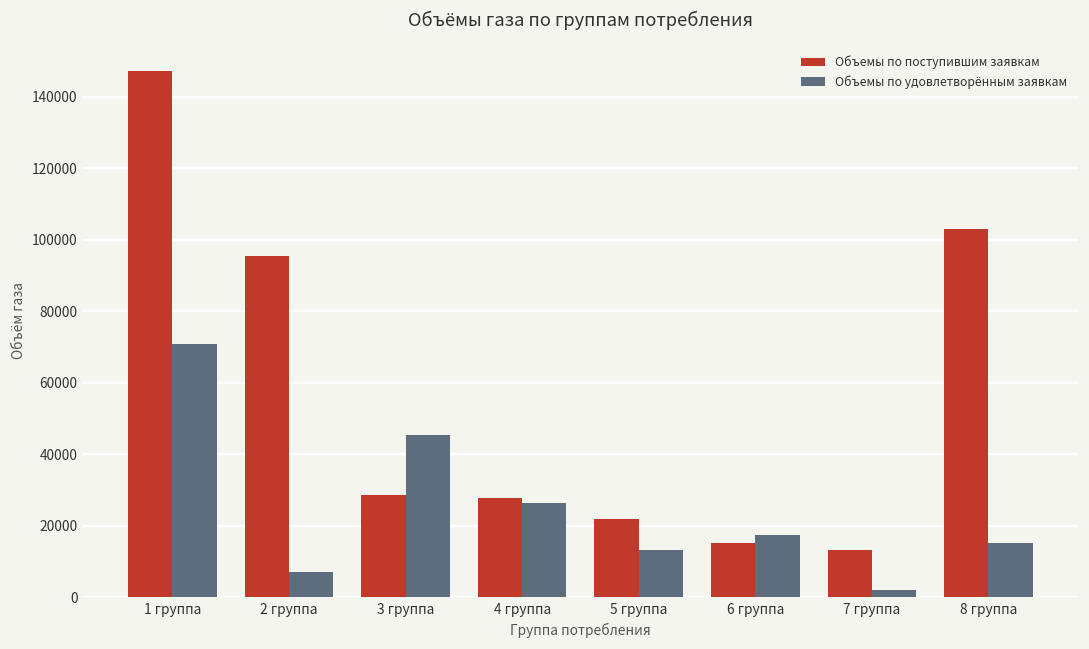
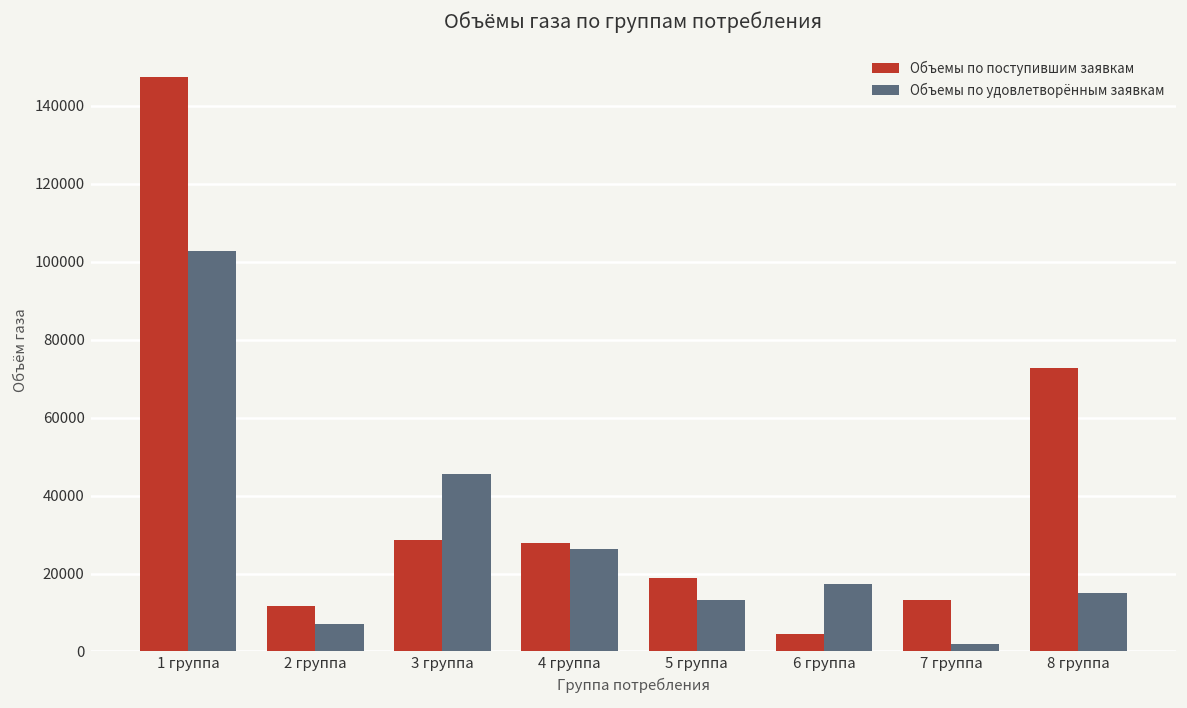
Объемы по удовлетворённым заявкам, 1 группа: 71000 -> 103000
Объемы по поступившим заявкам, 2 группа: 95000 -> 12000
Объемы по поступившим заявкам, 5 группа: 22000 -> 19000
Объемы по поступившим заявкам, 6 группа: 15000 -> 4000
Объемы по поступившим заявкам, 8 группа: 103000 -> 73000
